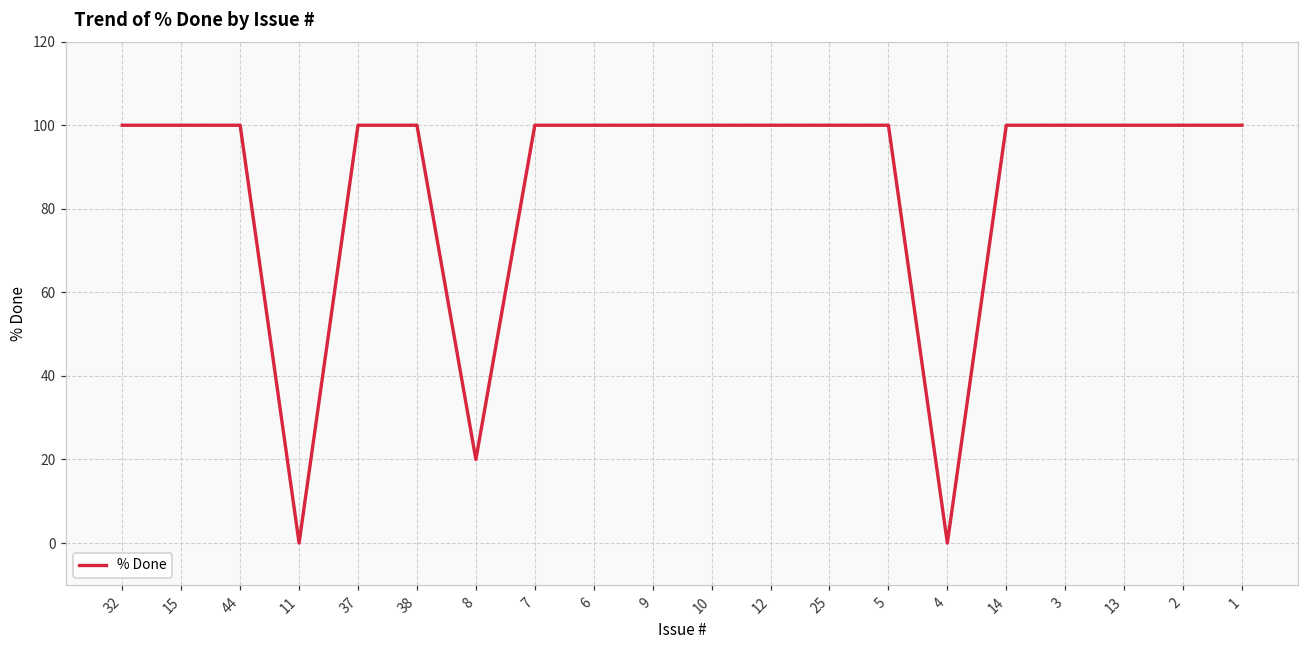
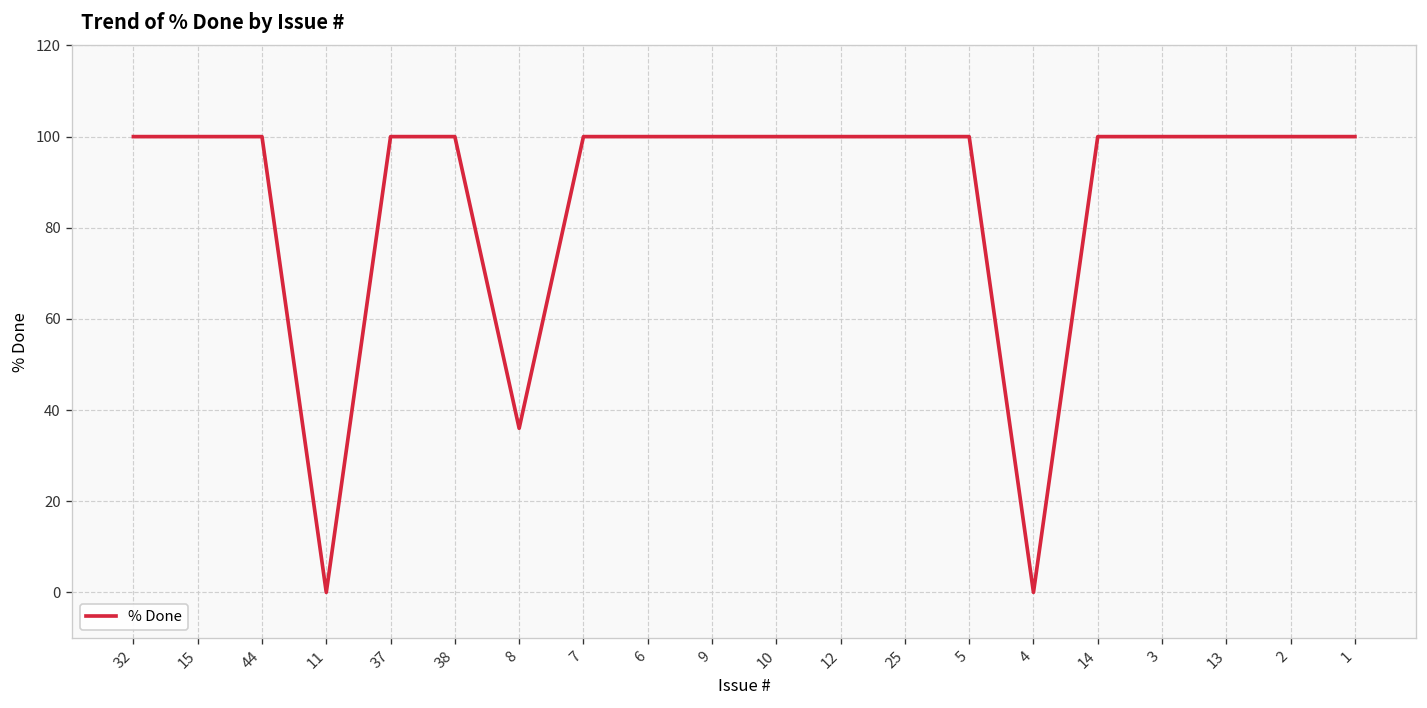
8: 20 -> 36
